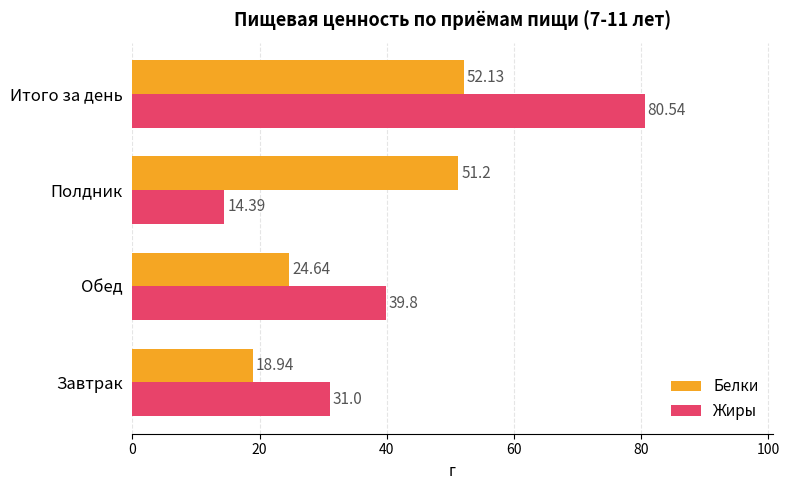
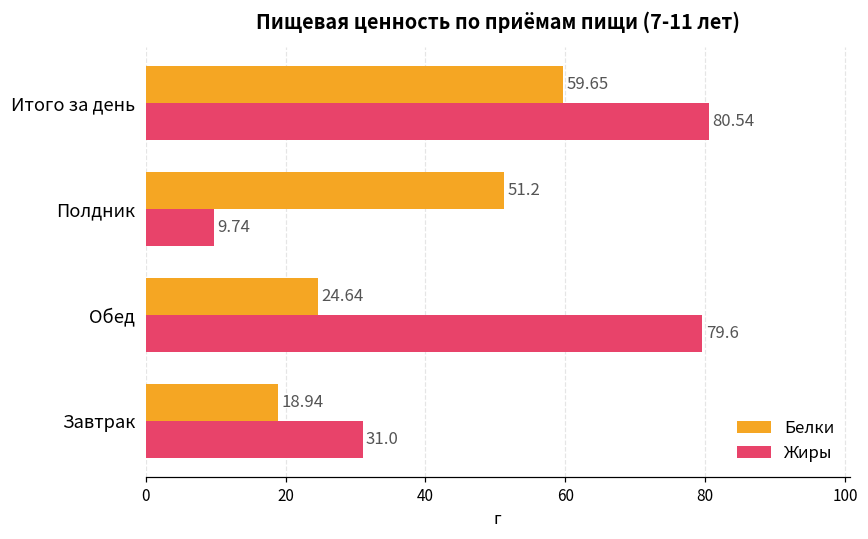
Белки, Итого за день: 52.13 -> 59.65
Жиры, Полдник: 14.39 -> 9.74
Жиры, Обед: 39.8 -> 79.6
